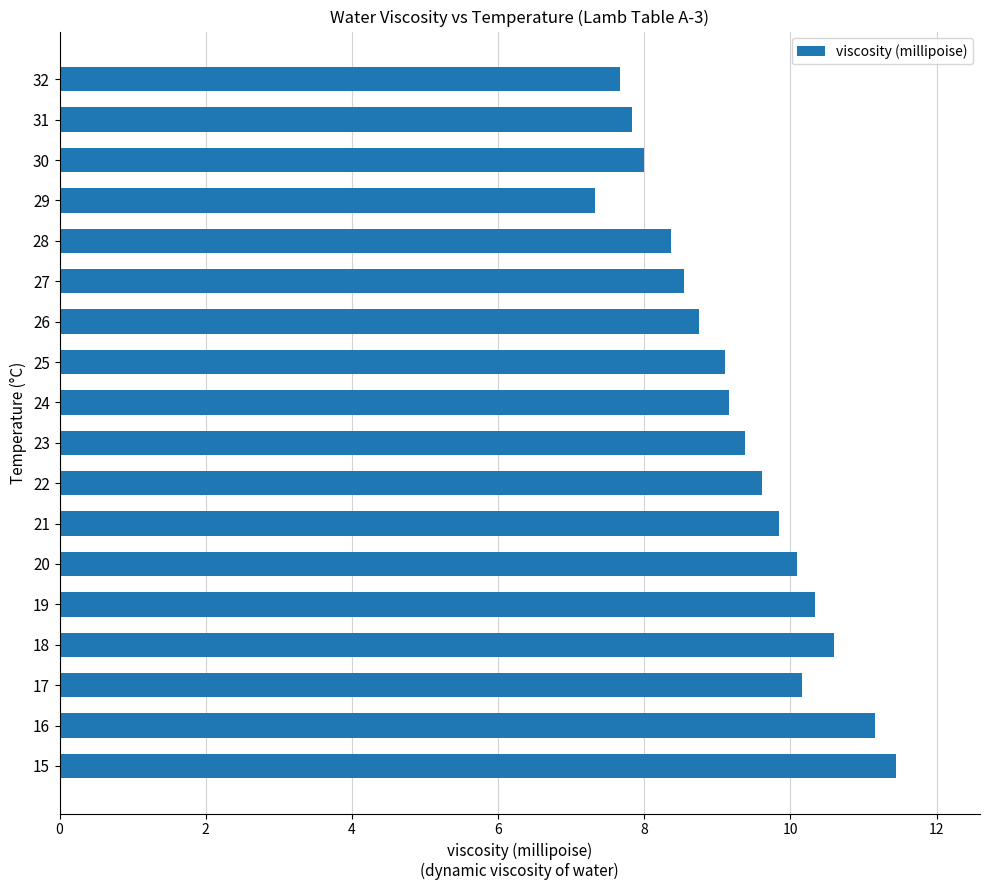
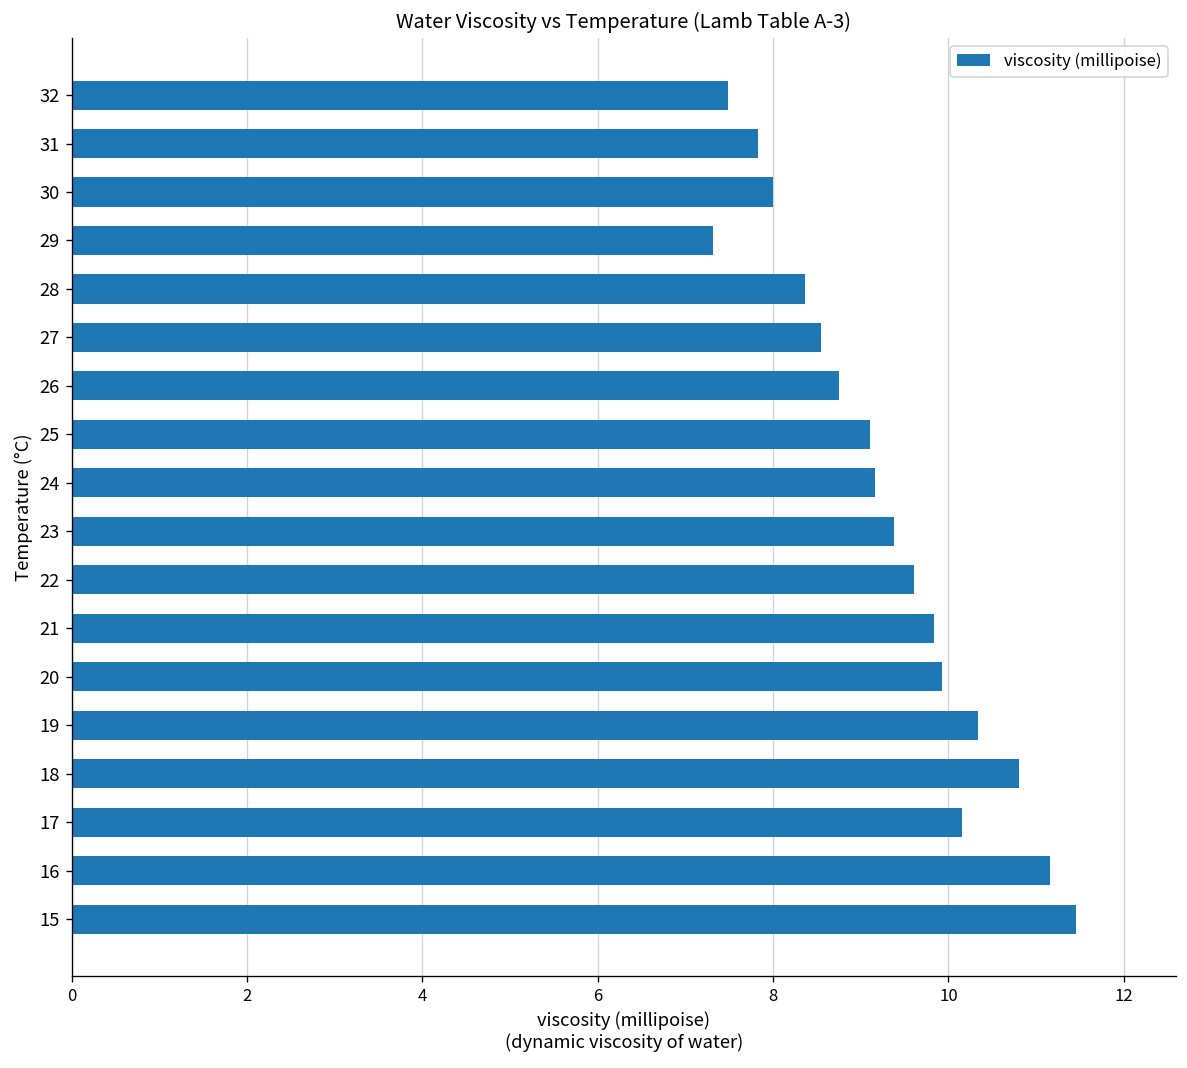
32: 7.7 -> 7.5
20: 10.1 -> 9.9
18: 10.6 -> 10.8
